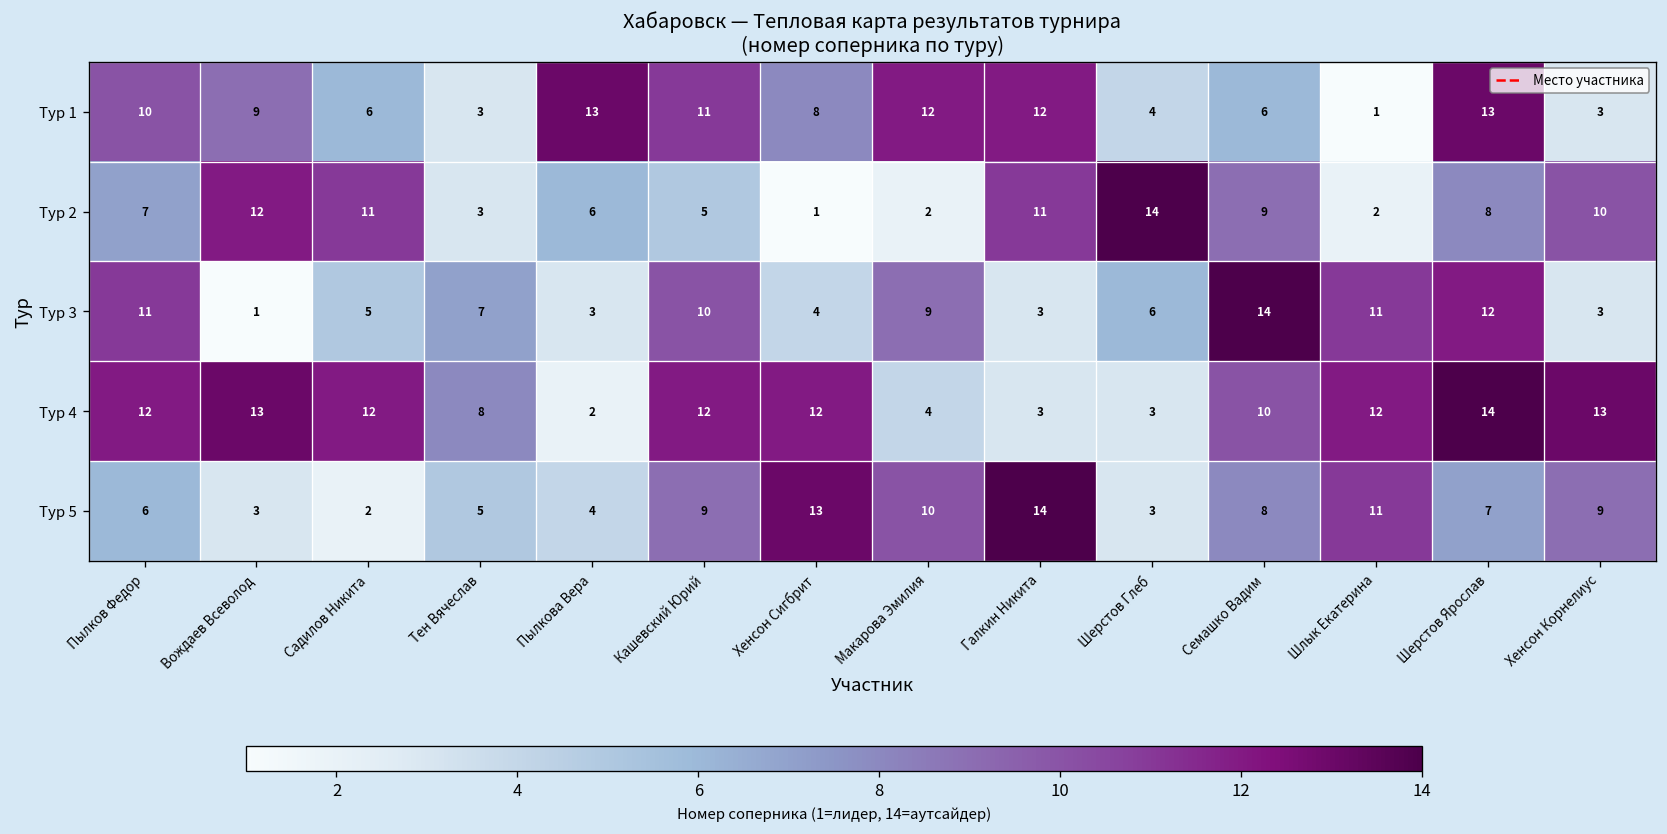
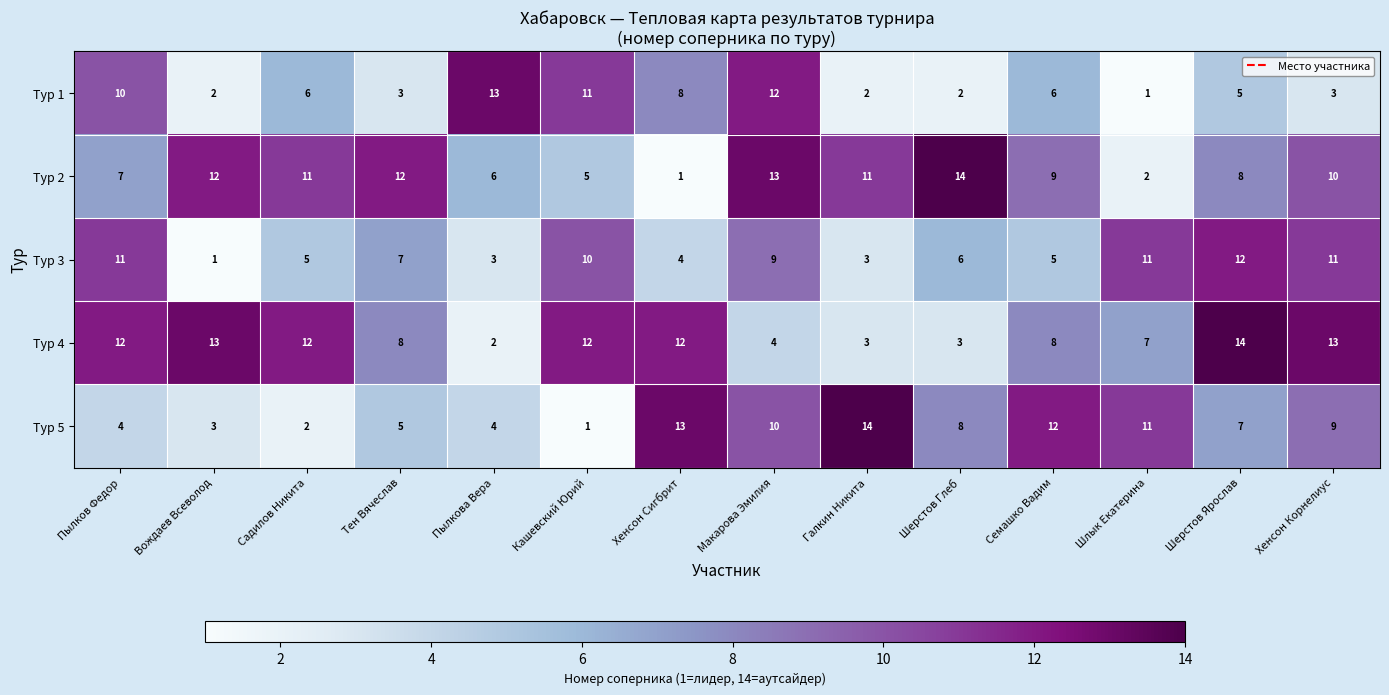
Тур 1, Вождаев Всеволод: 9 -> 2
Тур 1, Галкин Никита: 12 -> 2
Тур 1, Шерстов Глеб: 4 -> 2
Тур 1, Шерстов Ярослав: 13 -> 5
Тур 2, Тен Вячеслав: 3 -> 12
Тур 2, Макарова Эмилия: 2 -> 13
Тур 3, Семашко Вадим: 14 -> 5
Тур 3, Хенсон Корнелиус: 3 -> 11
Тур 4, Семашко Вадим: 10 -> 8
Тур 4, Шлык Екатерина: 12 -> 7
Тур 5, Пылков Федор: 6 -> 4
Тур 5, Кашевский Юрий: 9 -> 1
Тур 5, Шерстов Глеб: 3 -> 8
Тур 5, Семашко Вадим: 8 -> 12
